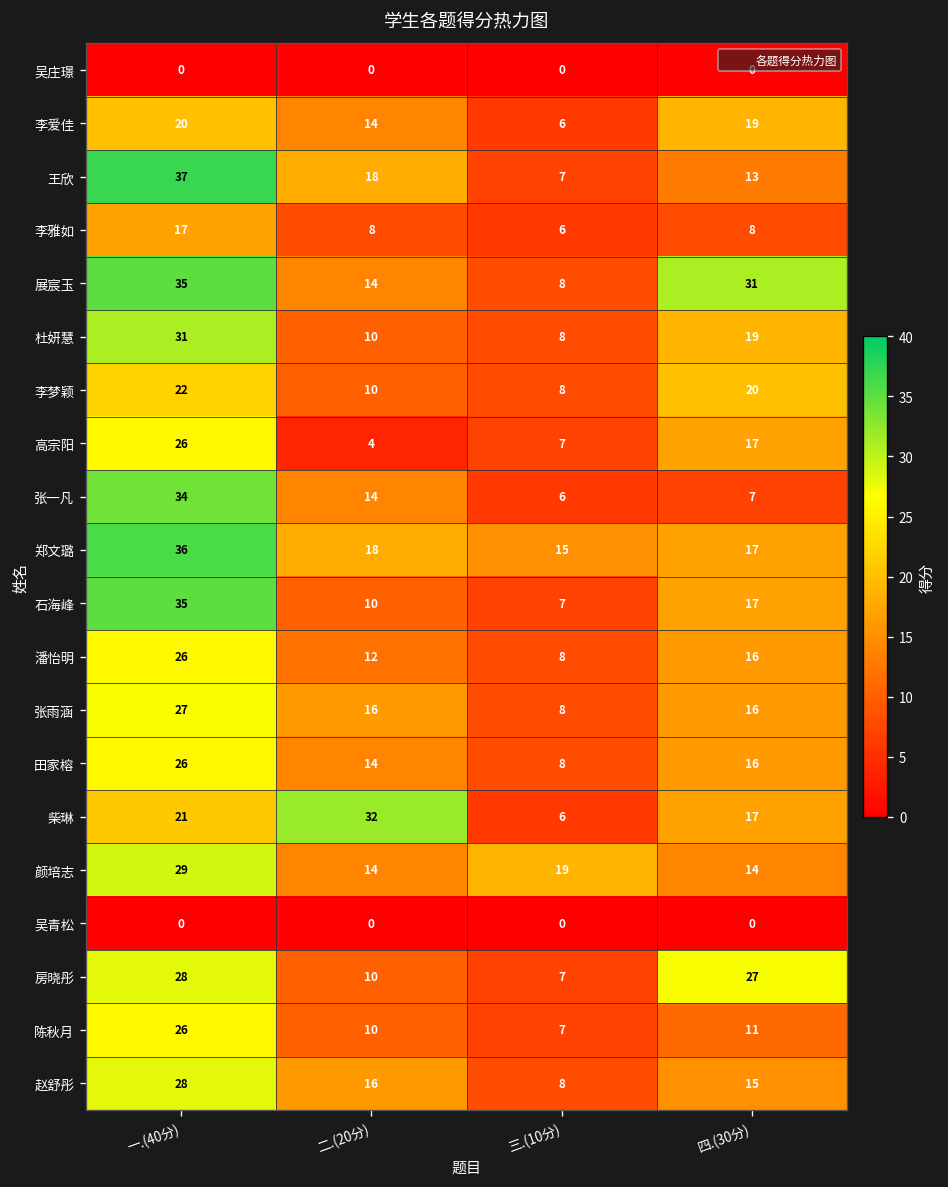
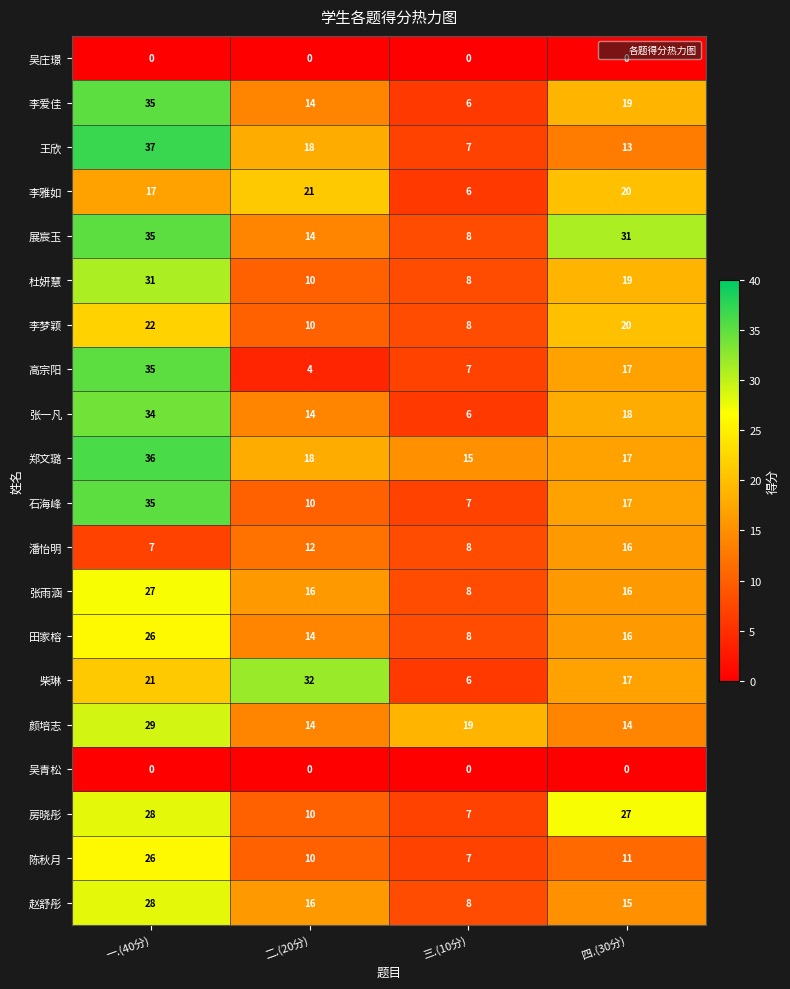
李爱佳, 一.(40分): 20 -> 35
李雅如, 二.(20分): 8 -> 21
李雅如, 四.(30分): 8 -> 20
高宗阳, 一.(40分): 26 -> 35
张一凡, 四.(30分): 7 -> 18
潘怡明, 一.(40分): 26 -> 7
